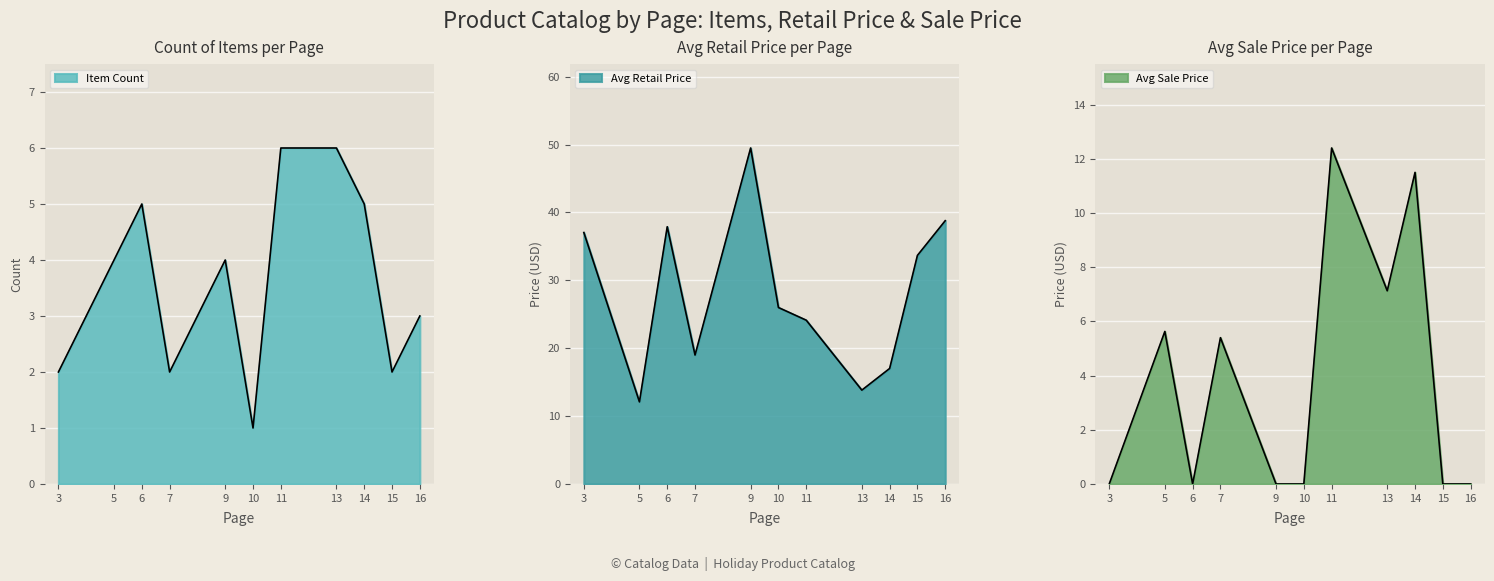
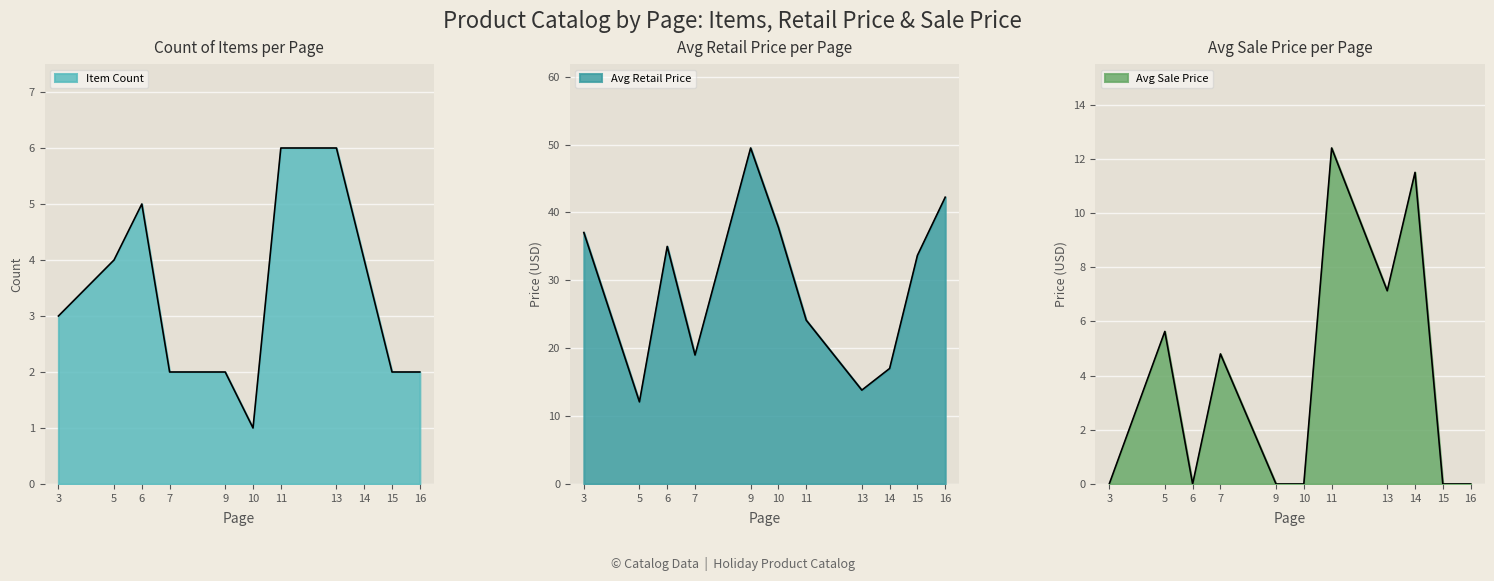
Count of Items per Page, 3: 2 -> 3
Count of Items per Page, 9: 4 -> 2
Count of Items per Page, 14: 5 -> 4
Count of Items per Page, 16: 3 -> 2
Avg Retail Price per Page, 6: 38 -> 35
Avg Retail Price per Page, 10: 26 -> 38
Avg Retail Price per Page, 16: 39 -> 42
Avg Sale Price per Page, 7: 5.4 -> 4.8
